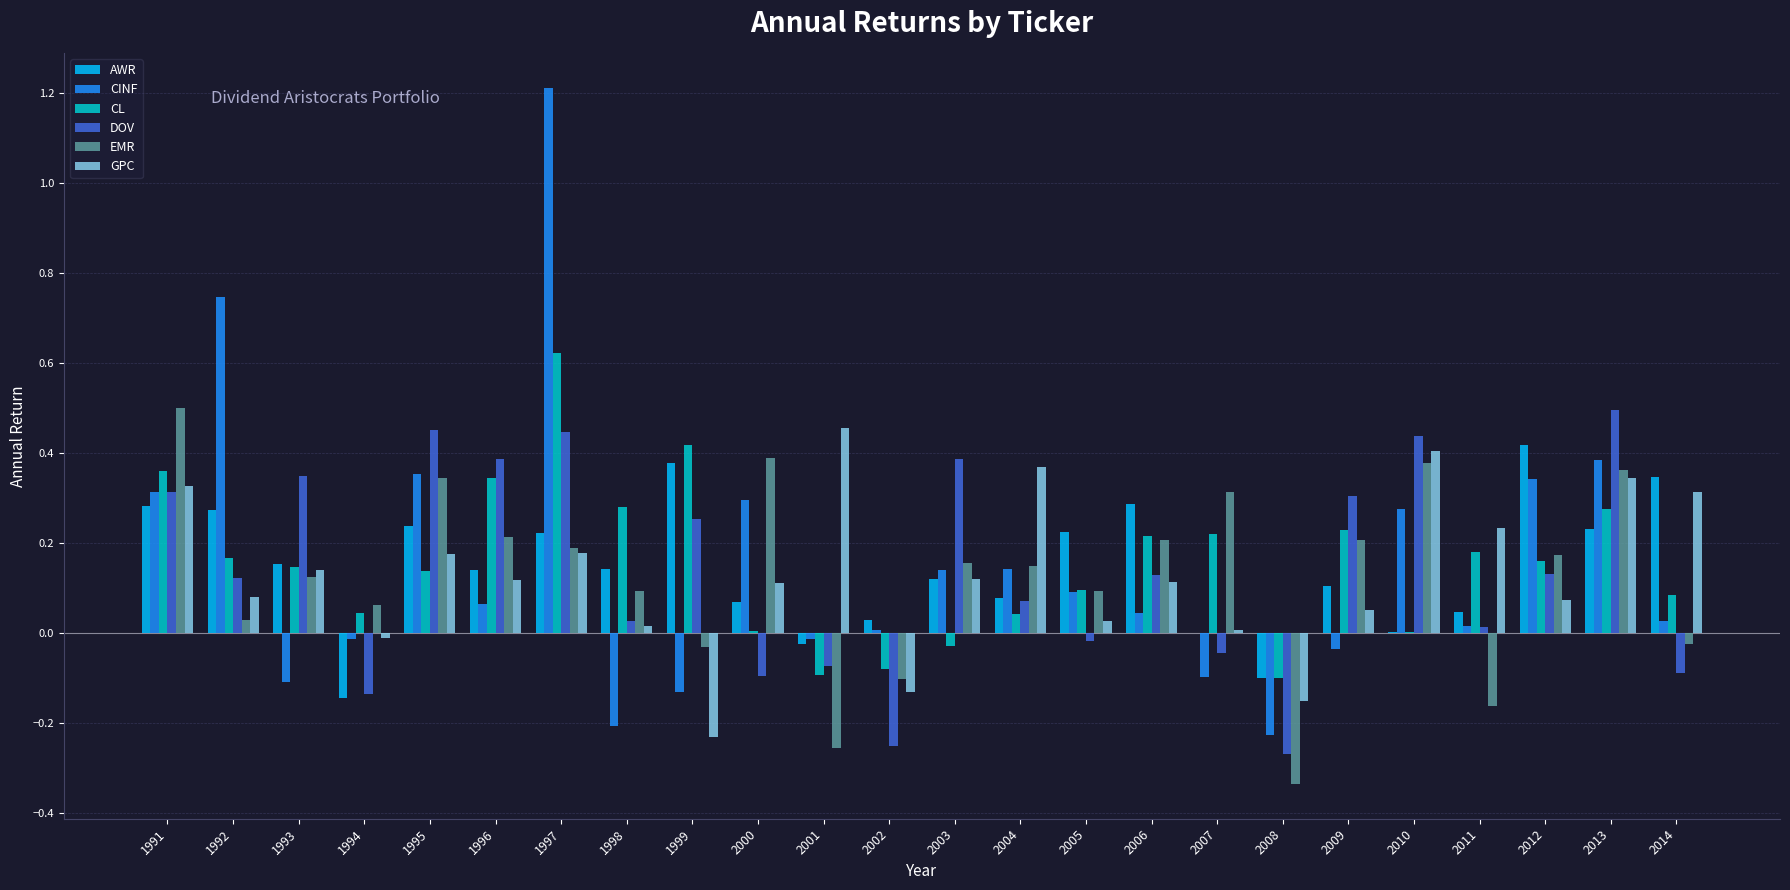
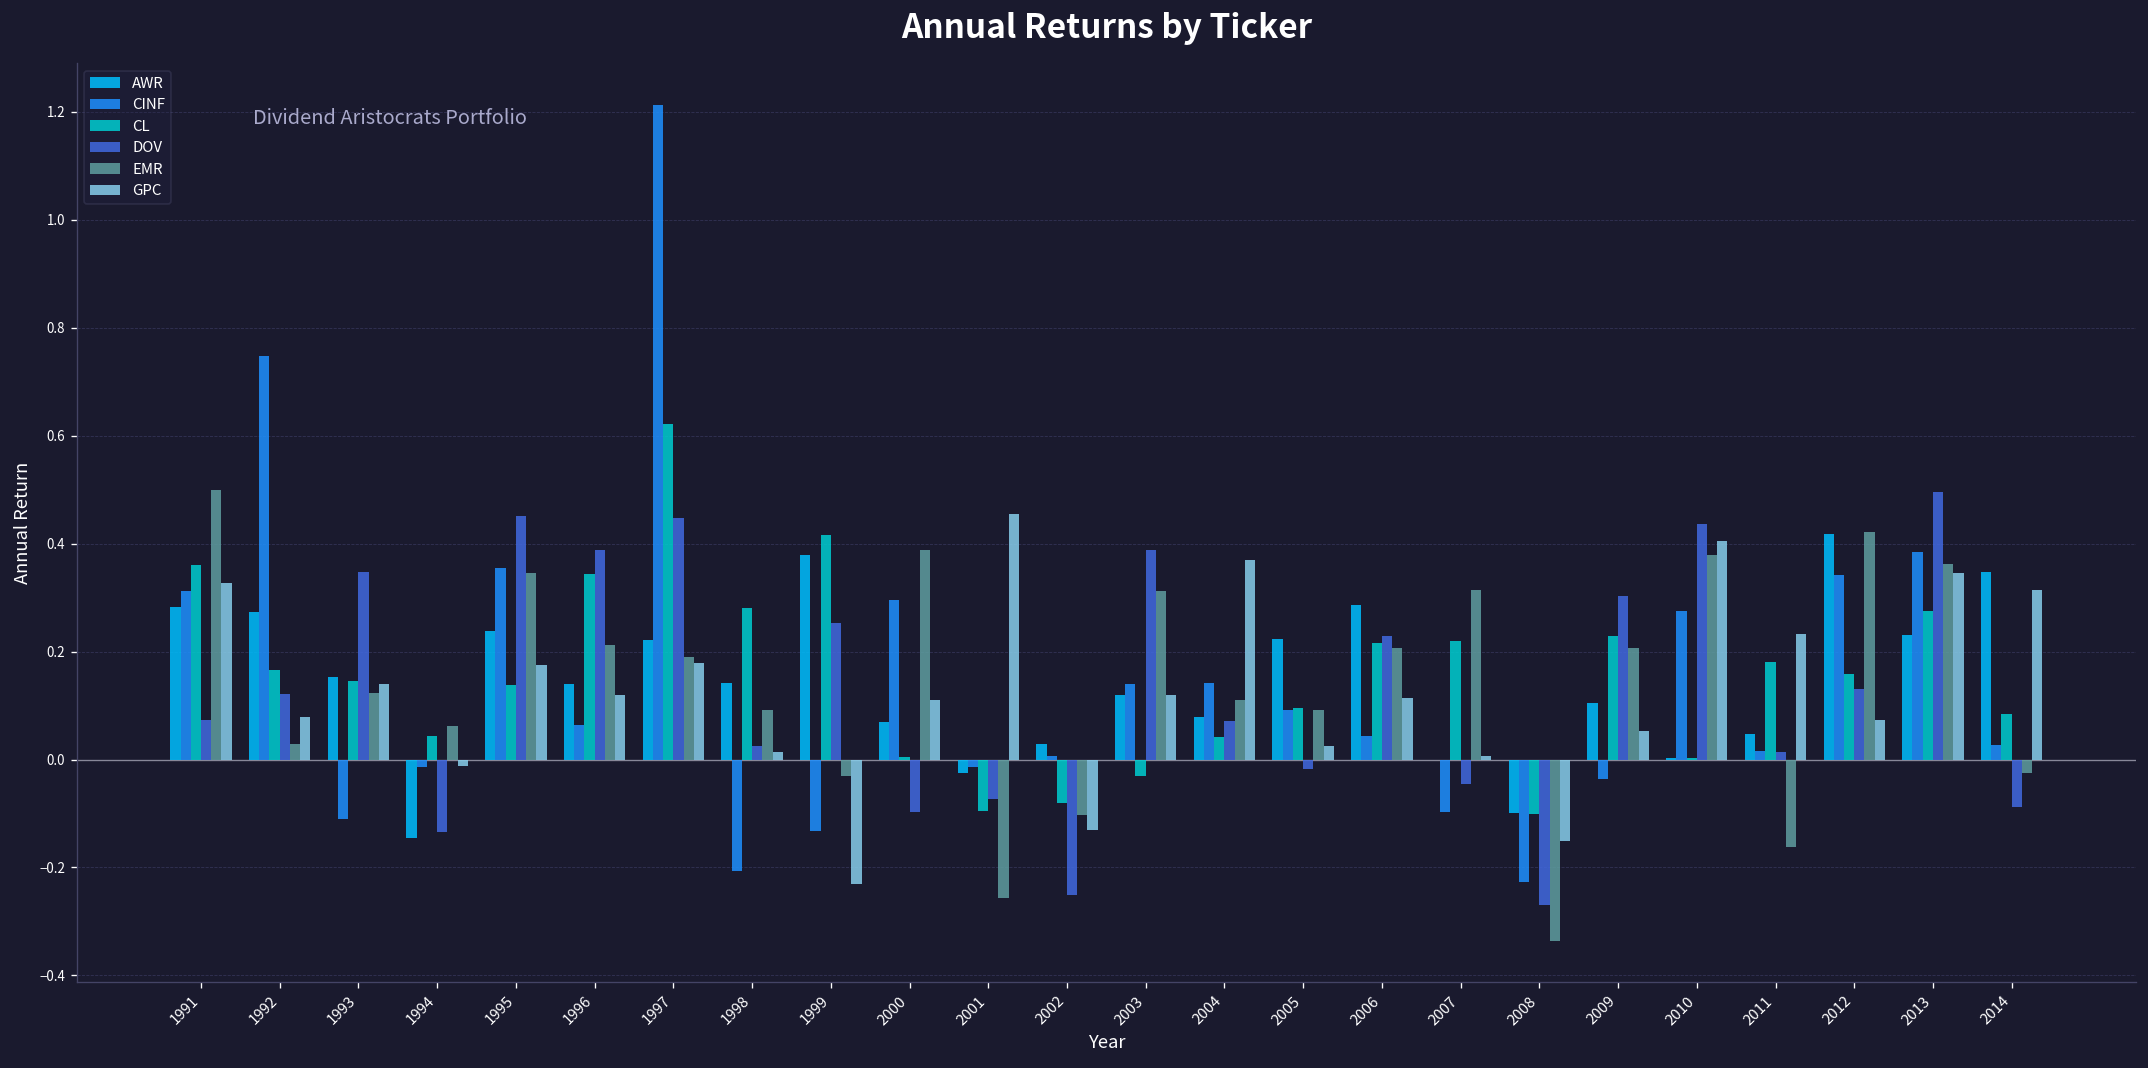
DOV, 1991: 0.31 -> 0.07
EMR, 2003: 0.16 -> 0.31
EMR, 2004: 0.15 -> 0.11
DOV, 2006: 0.13 -> 0.23
EMR, 2012: 0.17 -> 0.42
